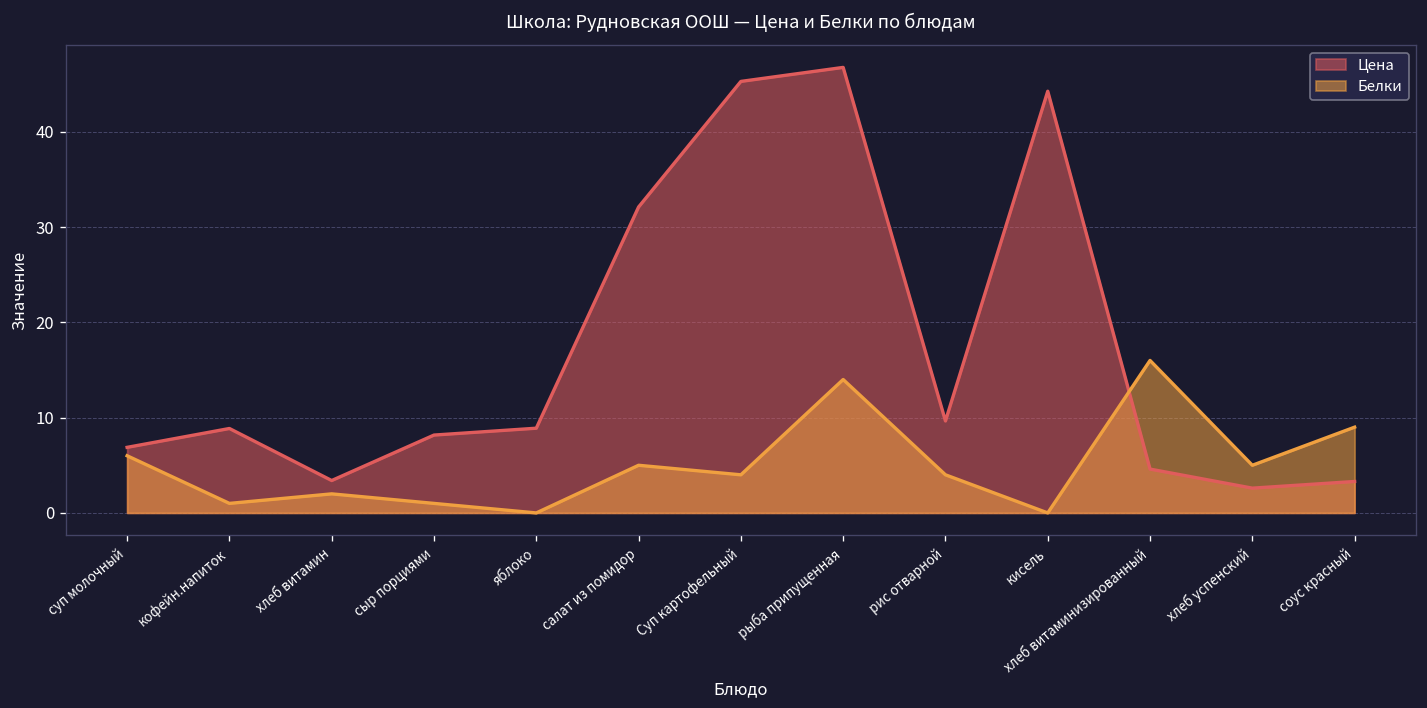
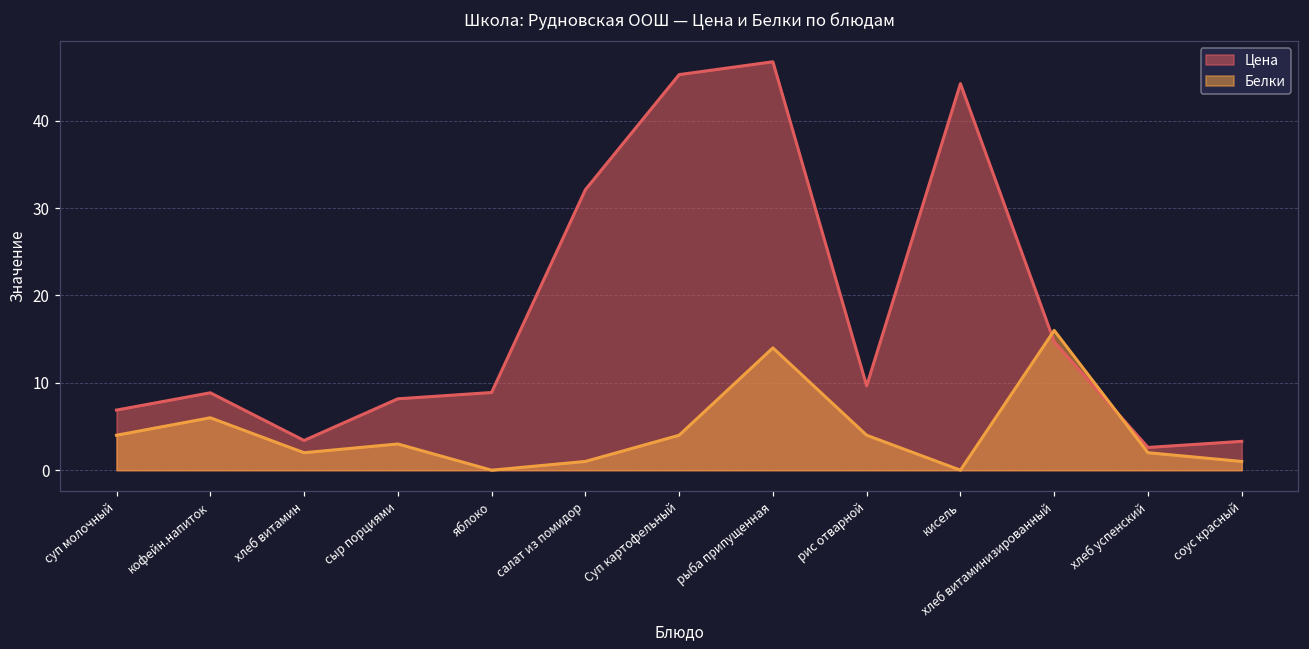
Белки, суп молочный: 6 -> 4
Белки, кофейн.напиток: 1 -> 6
Белки, сыр порциями: 1 -> 3
Белки, салат из помидор: 5 -> 1
Цена, хлеб витаминизированный: 5 -> 15
Белки, хлеб успенский: 5 -> 2
Белки, соус красный: 9 -> 1
